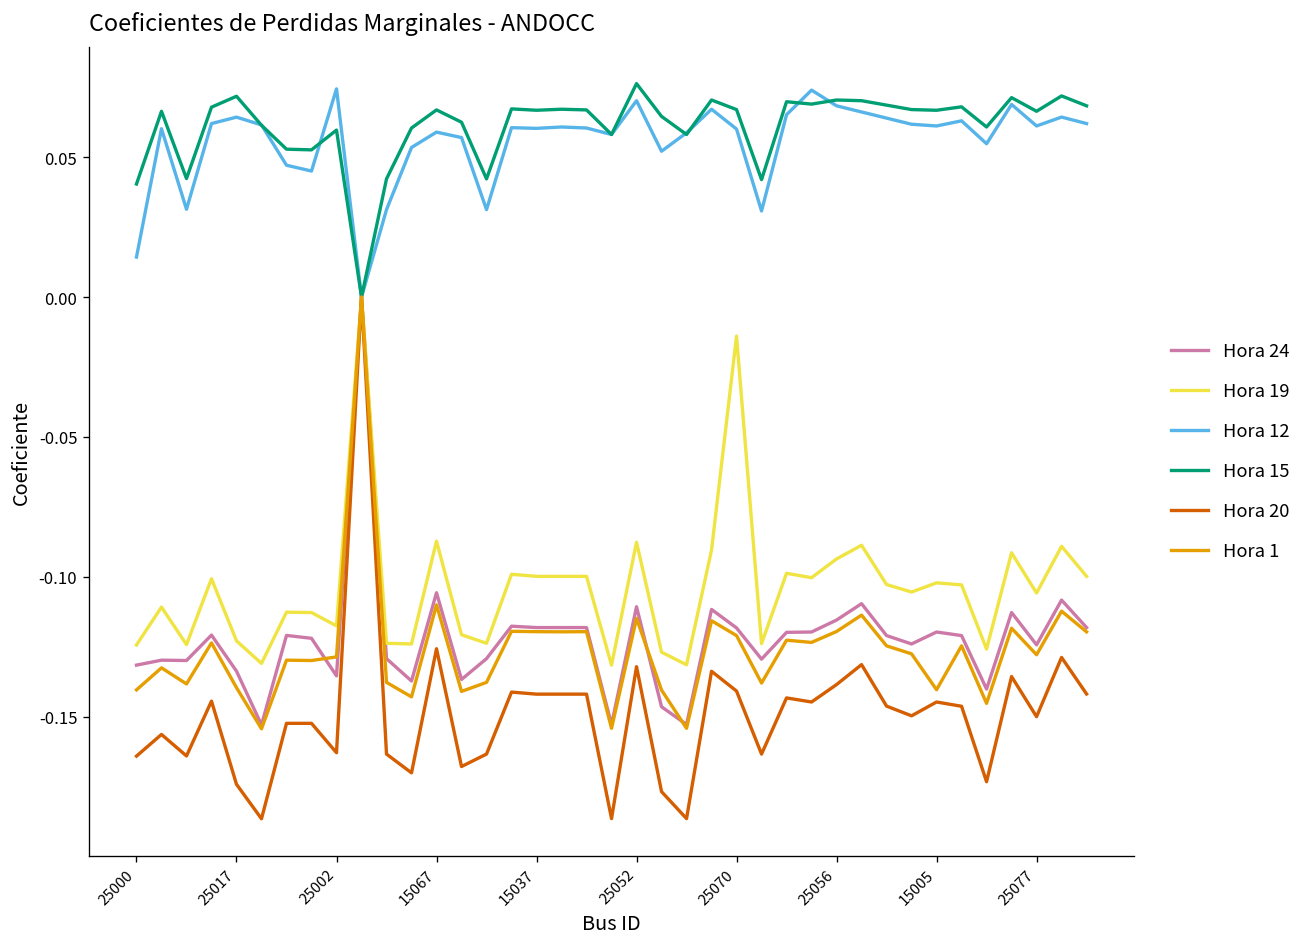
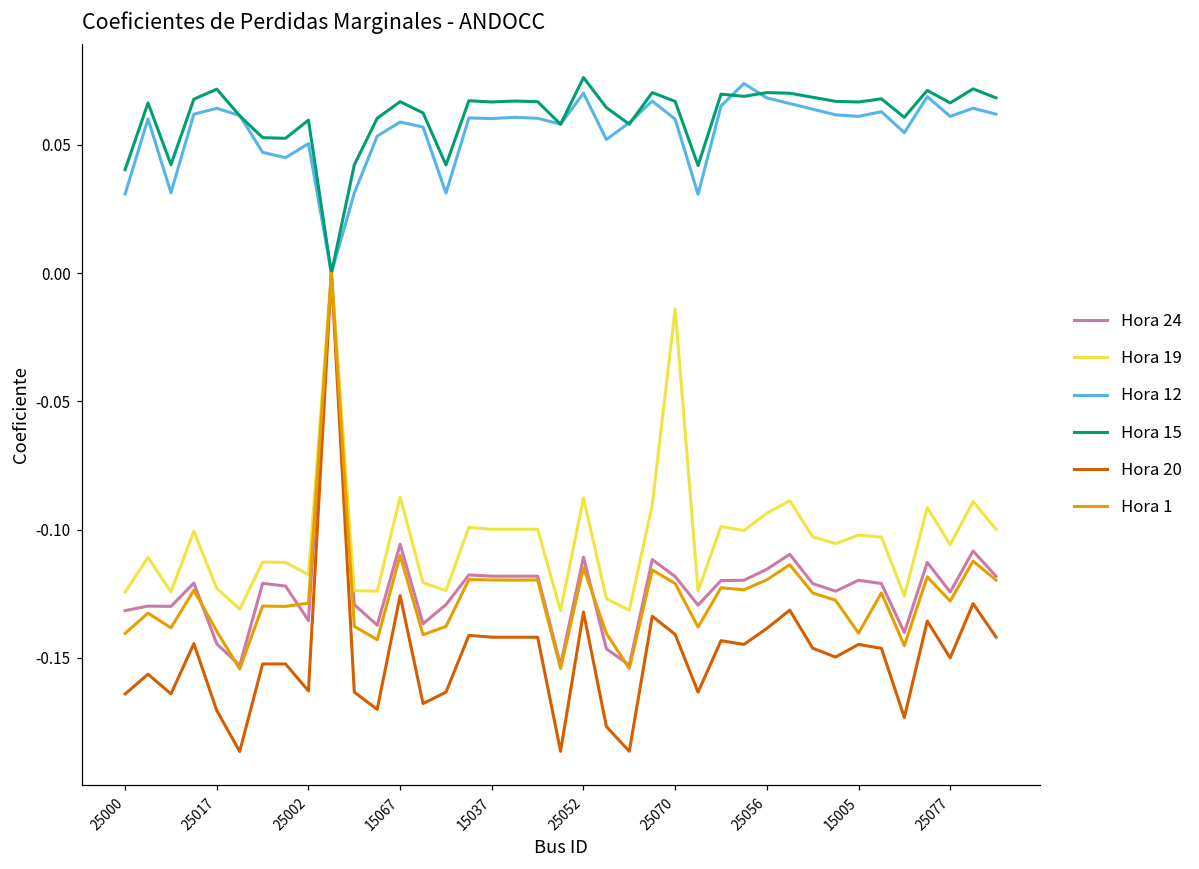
Hora 12, 25000: 0.014 -> 0.031
Hora 24, 25017: -0.134 -> -0.145
Hora 20, 25017: -0.174 -> -0.171
Hora 12, 25002: 0.074 -> 0.051
